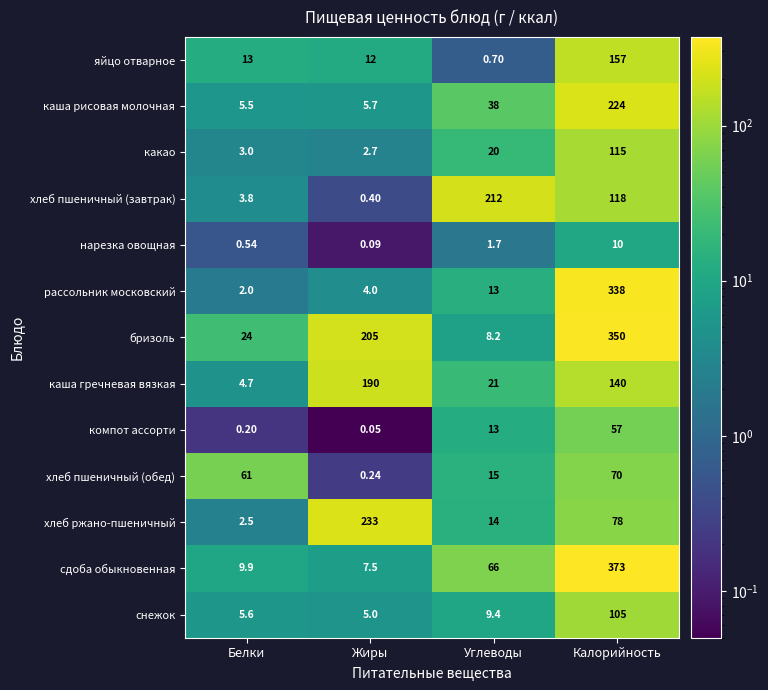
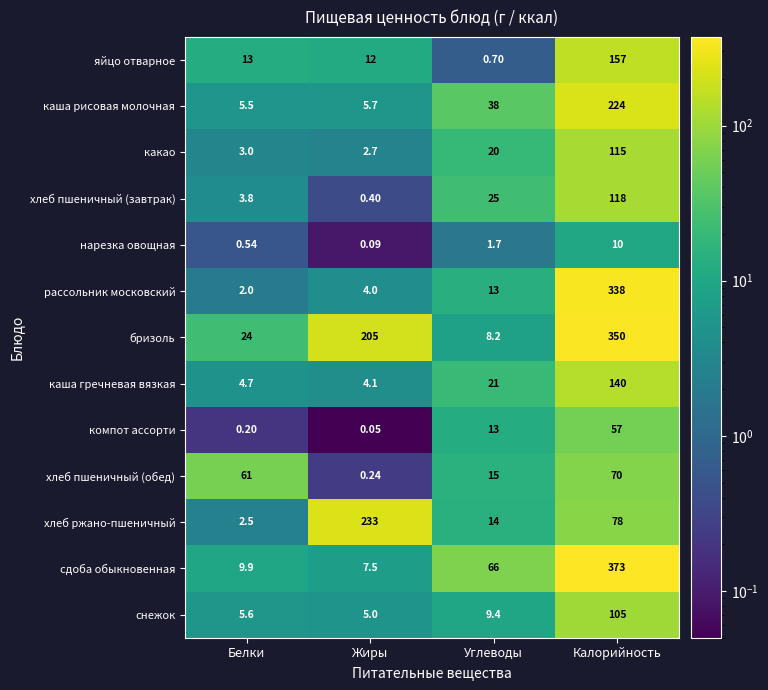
хлеб пшеничный (завтрак), Углеводы: 212 -> 25
каша гречневая вязкая, Жиры: 190 -> 4.1
